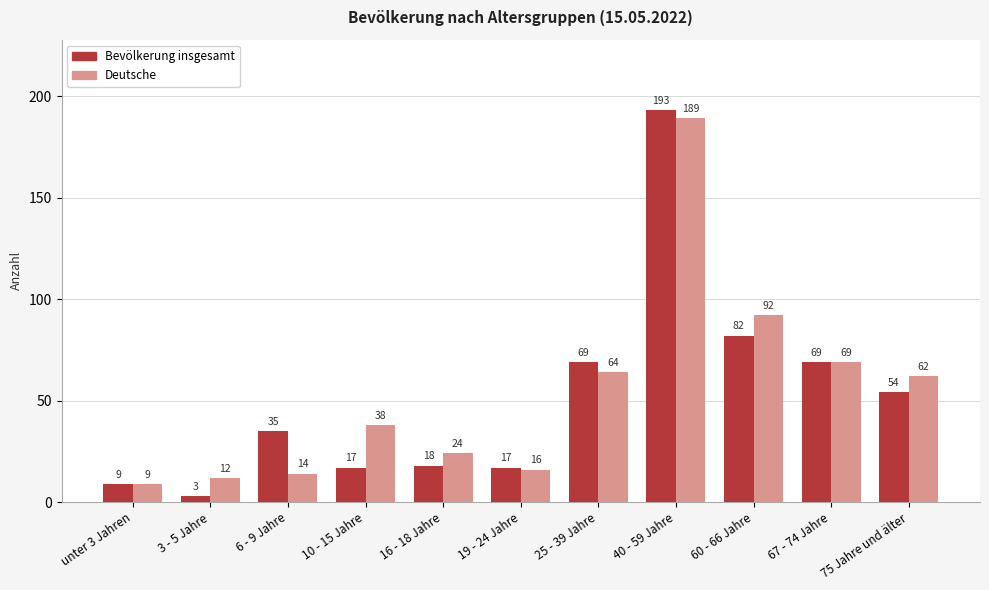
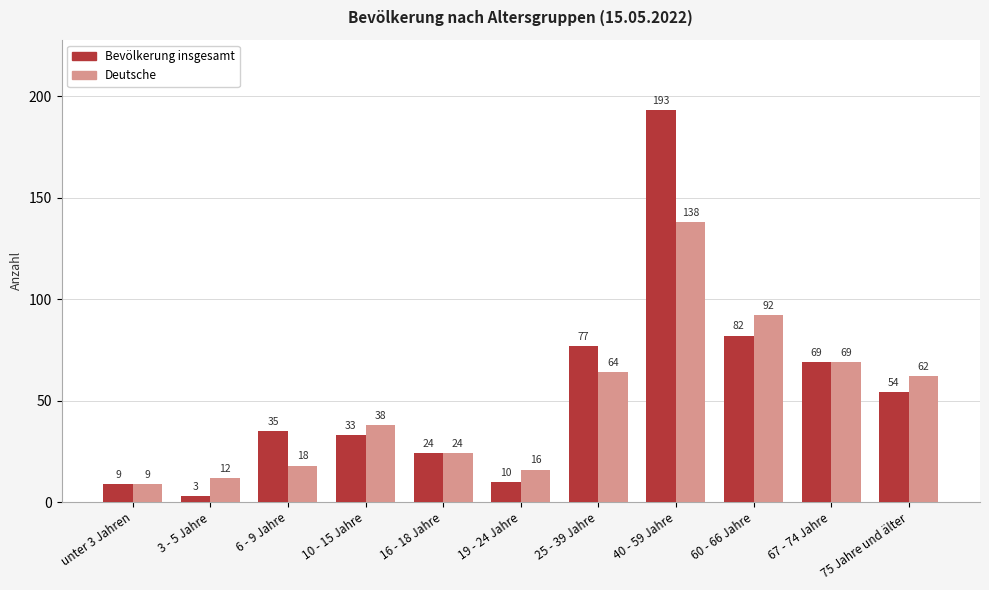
Deutsche, 6 - 9 Jahre: 14 -> 18
Bevölkerung insgesamt, 10 - 15 Jahre: 17 -> 33
Bevölkerung insgesamt, 16 - 18 Jahre: 18 -> 24
Bevölkerung insgesamt, 19 - 24 Jahre: 17 -> 10
Bevölkerung insgesamt, 25 - 39 Jahre: 69 -> 77
Deutsche, 40 - 59 Jahre: 189 -> 138
